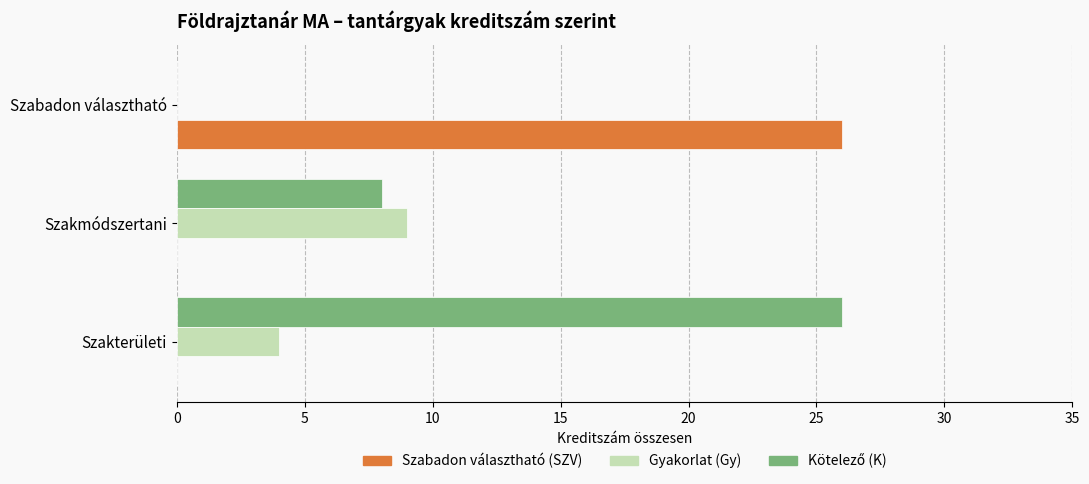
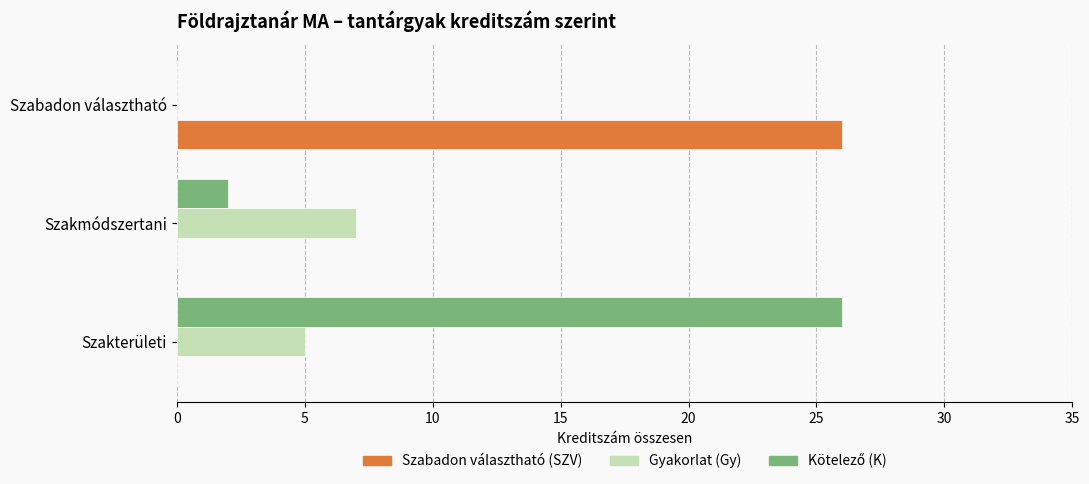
Kötelező (K), Szakmódszertani: 8 -> 2
Gyakorlat (Gy), Szakmódszertani: 9 -> 7
Gyakorlat (Gy), Szakterületi: 4 -> 5
